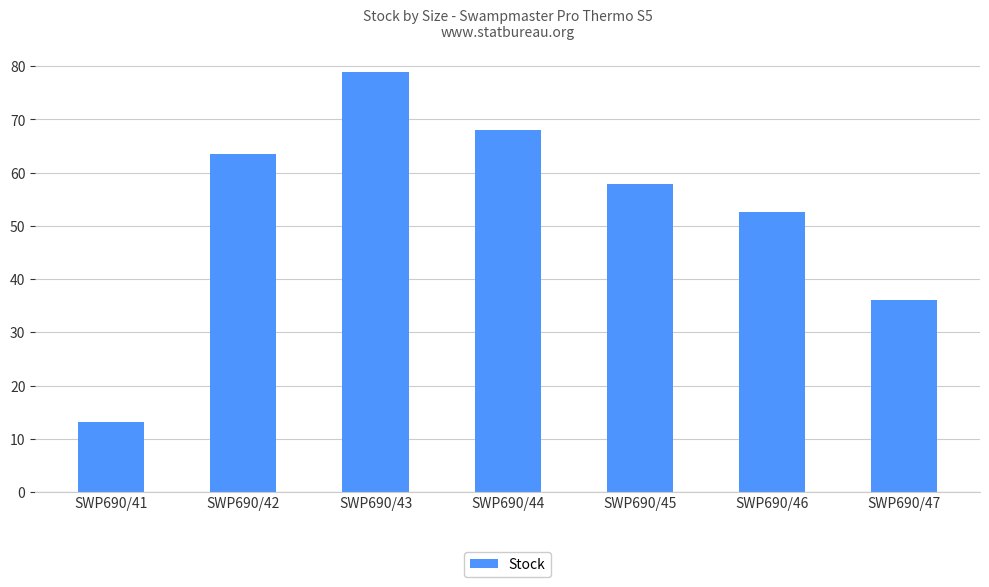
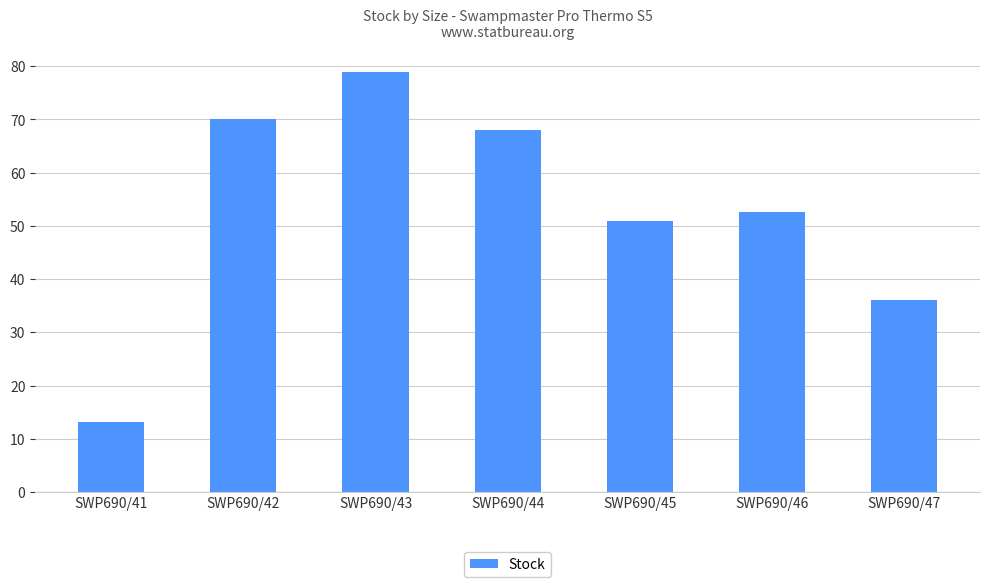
SWP690/42: 64 -> 70
SWP690/45: 58 -> 51
